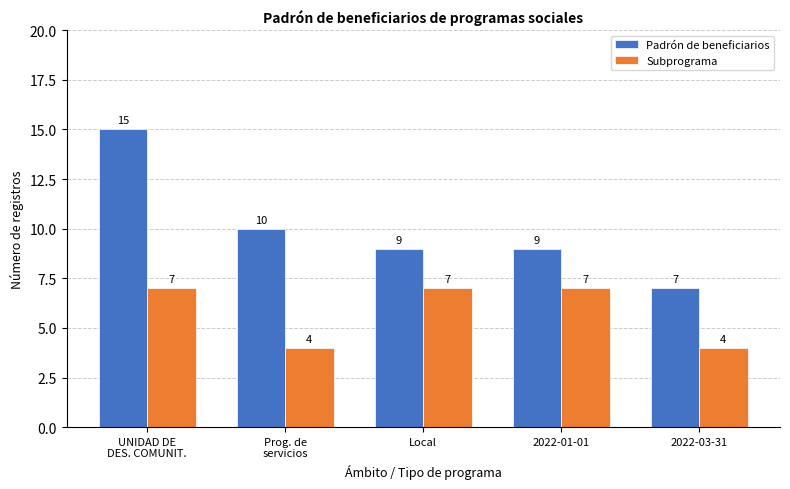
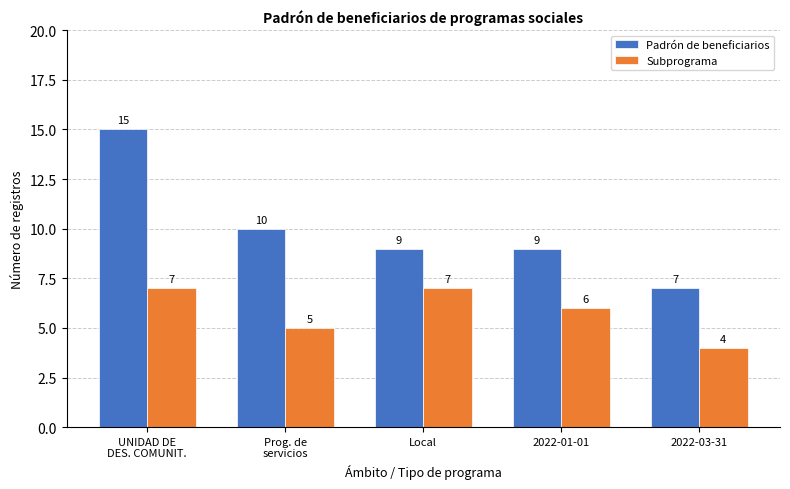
Subprograma, Prog. de servicios: 4 -> 5
Subprograma, 2022-01-01: 7 -> 6
